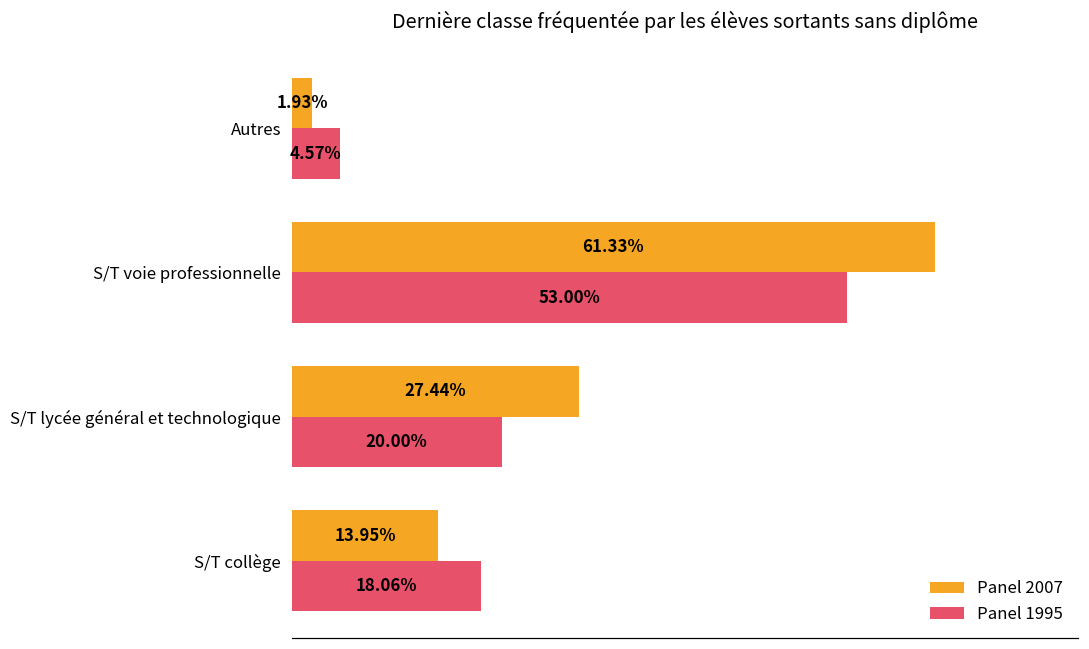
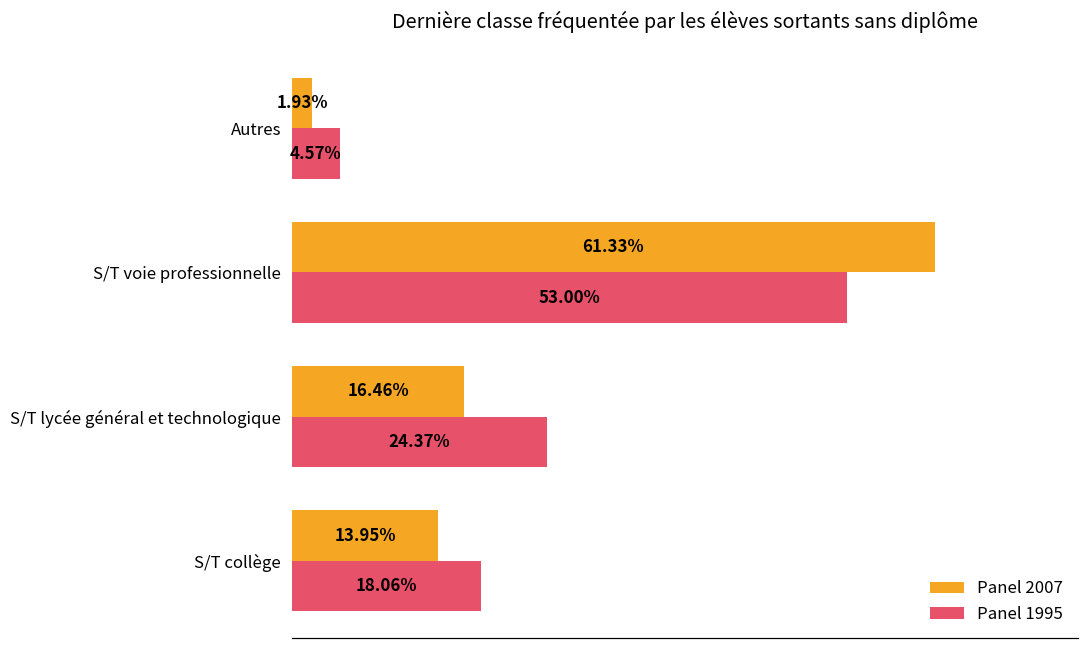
Panel 2007, S/T lycée général et technologique: 27.44% -> 16.46%
Panel 1995, S/T lycée général et technologique: 20.00% -> 24.37%
